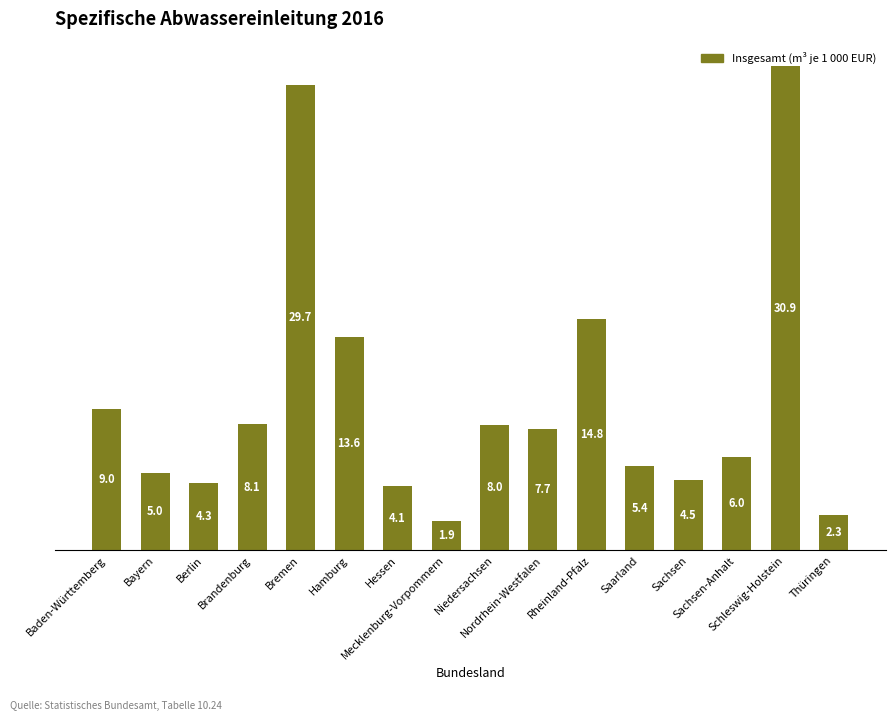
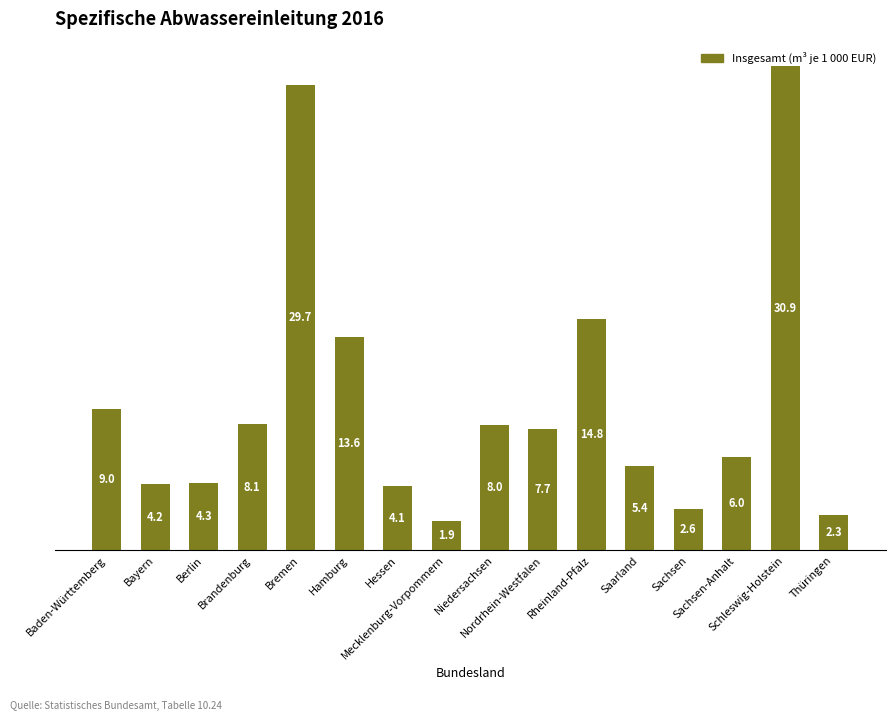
Bayern: 5.0 -> 4.2
Sachsen: 4.5 -> 2.6
